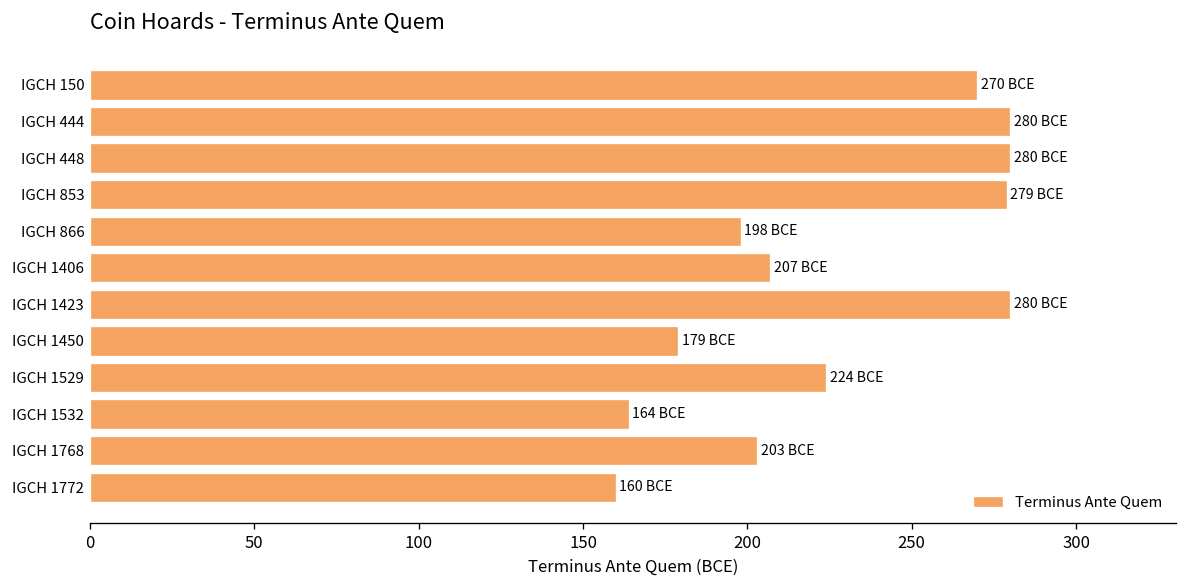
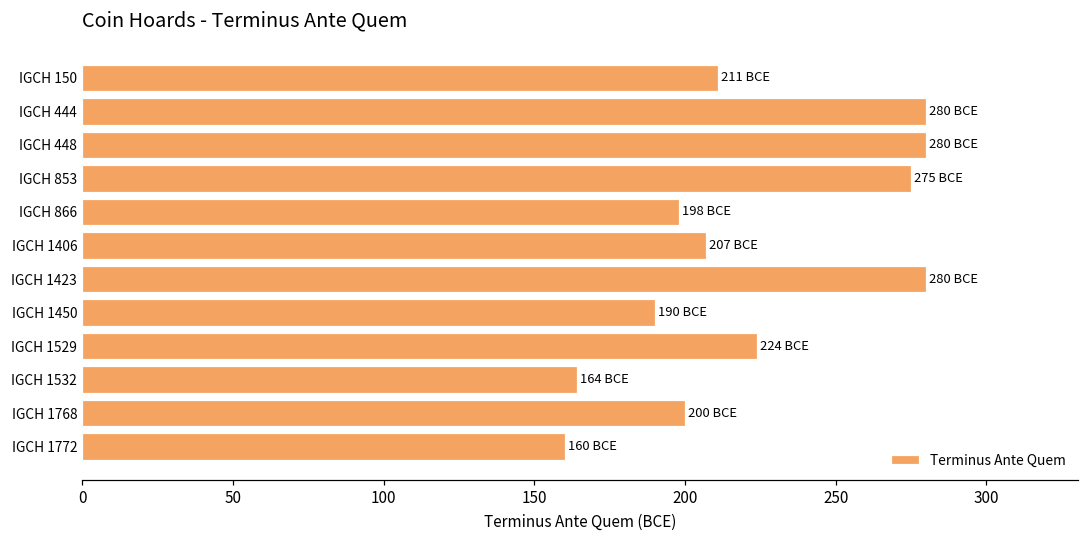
IGCH 150: 270 -> 211
IGCH 853: 279 -> 275
IGCH 1450: 179 -> 190
IGCH 1768: 203 -> 200
